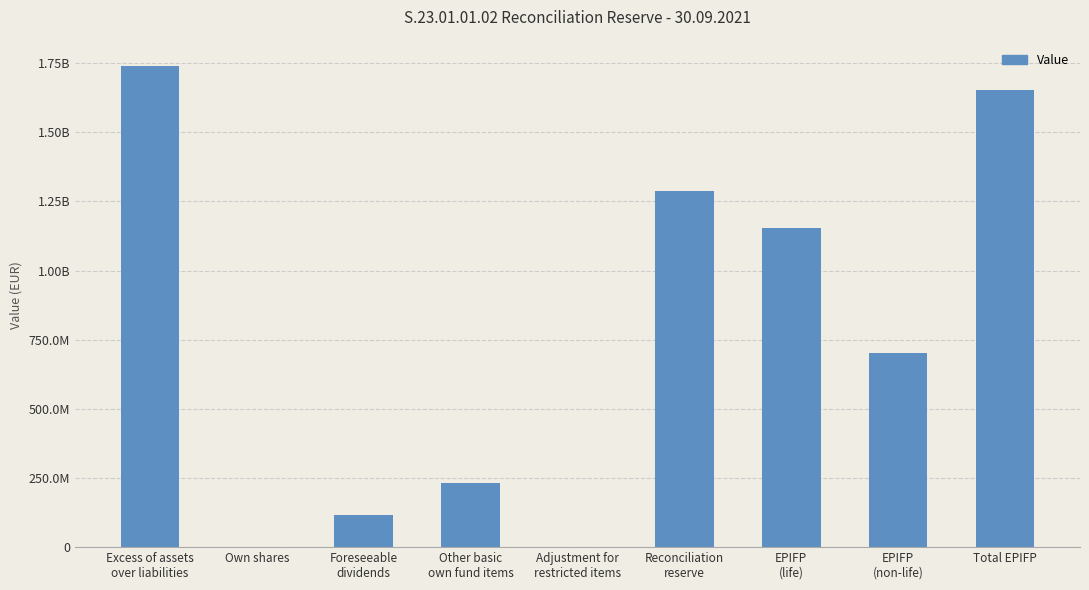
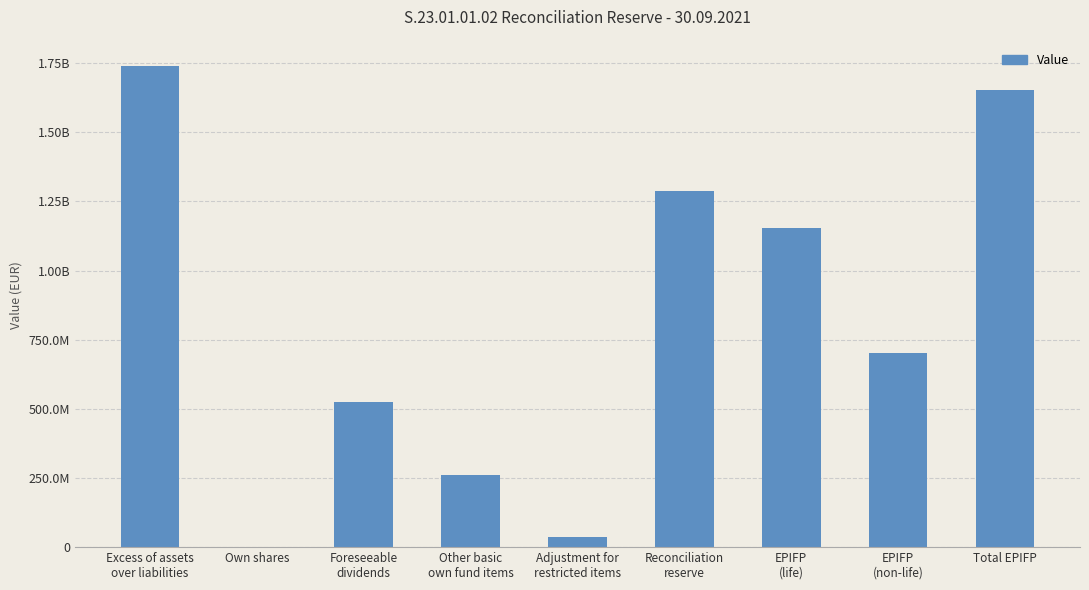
Foreseeable dividends: 120000000 -> 530000000
Other basic own fund items: 230000000 -> 260000000
Adjustment for restricted items: 0 -> 40000000
